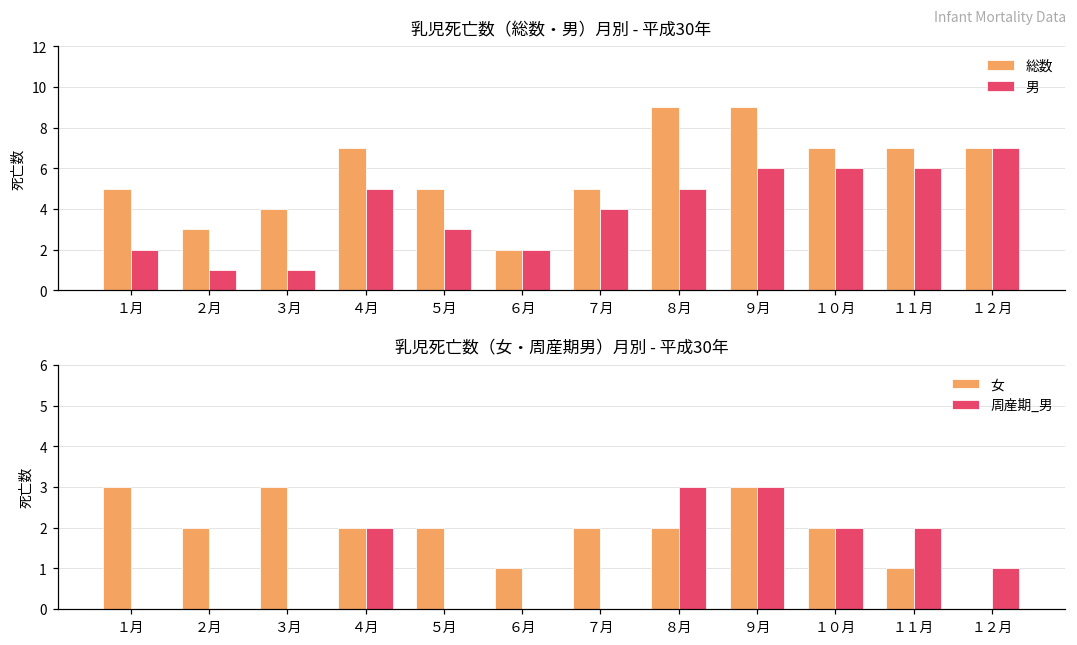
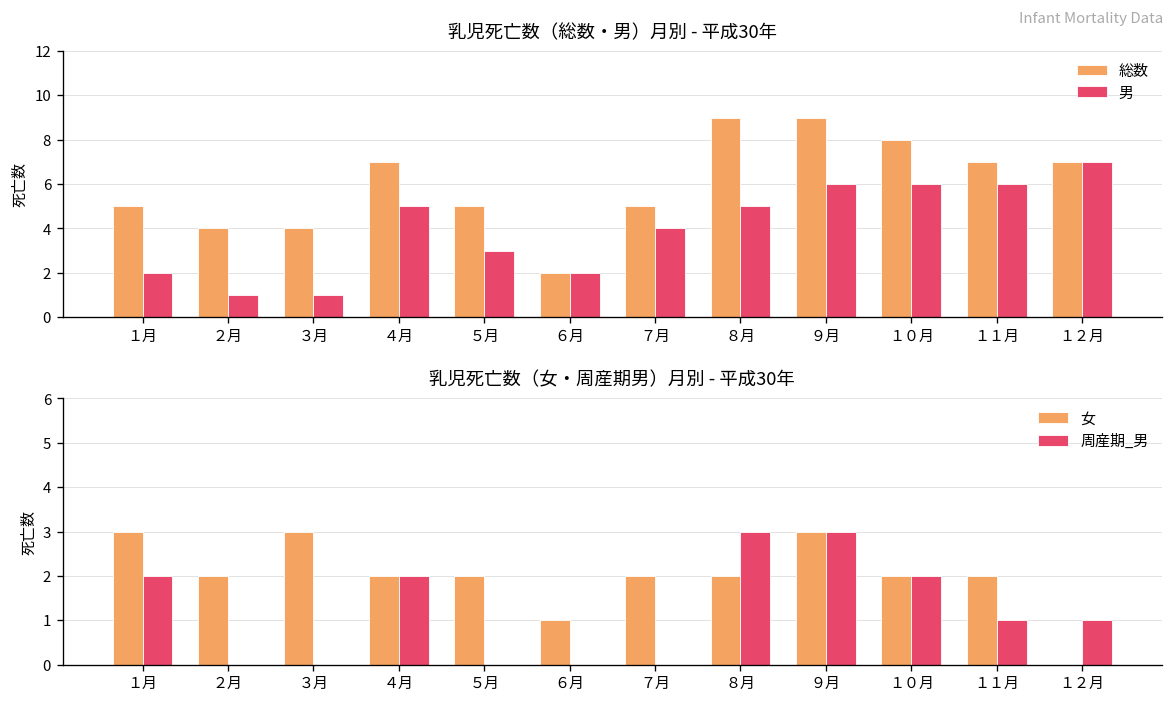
乳児死亡数（総数・男）月別 - 平成30年, 総数, ２月: 3 -> 4
乳児死亡数（総数・男）月別 - 平成30年, 総数, １０月: 7 -> 8
乳児死亡数（女・周産期男）月別 - 平成30年, 周産期_男, １月: 0 -> 2
乳児死亡数（女・周産期男）月別 - 平成30年, 女, １１月: 1 -> 2
乳児死亡数（女・周産期男）月別 - 平成30年, 周産期_男, １１月: 2 -> 1
